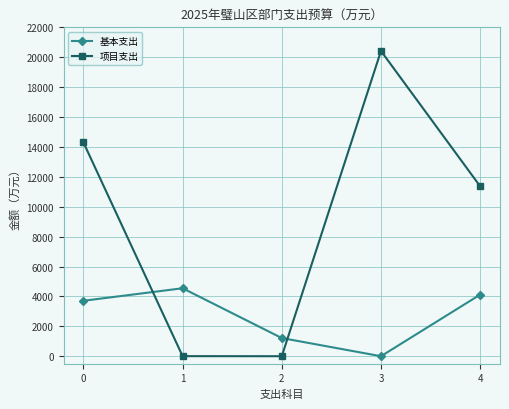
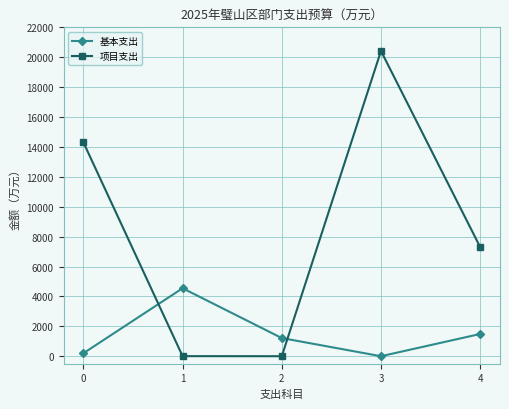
基本支出, 0: 3700 -> 200
基本支出, 4: 4100 -> 1500
项目支出, 4: 11400 -> 7300
